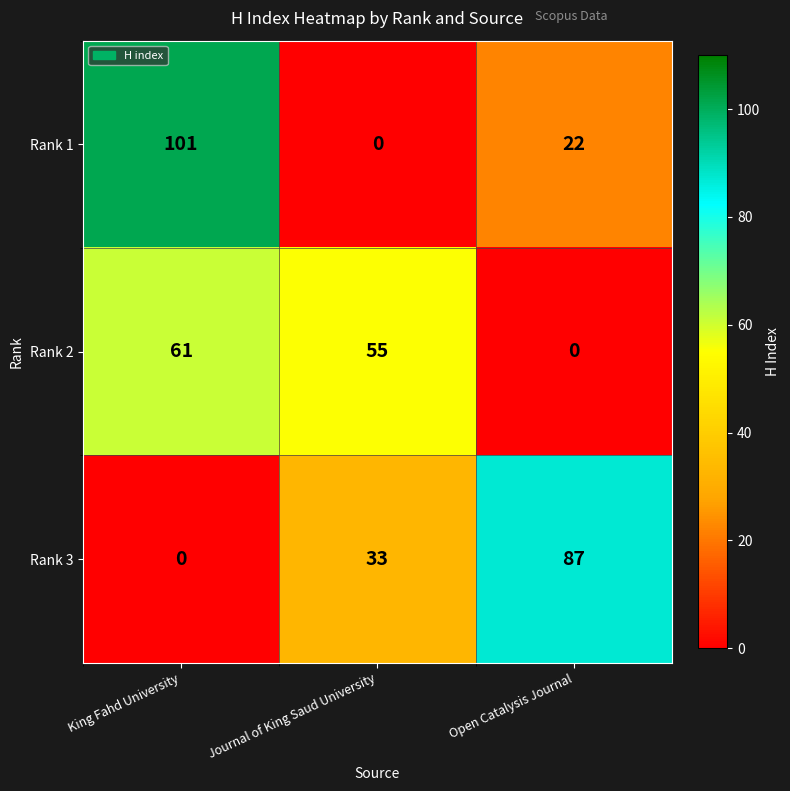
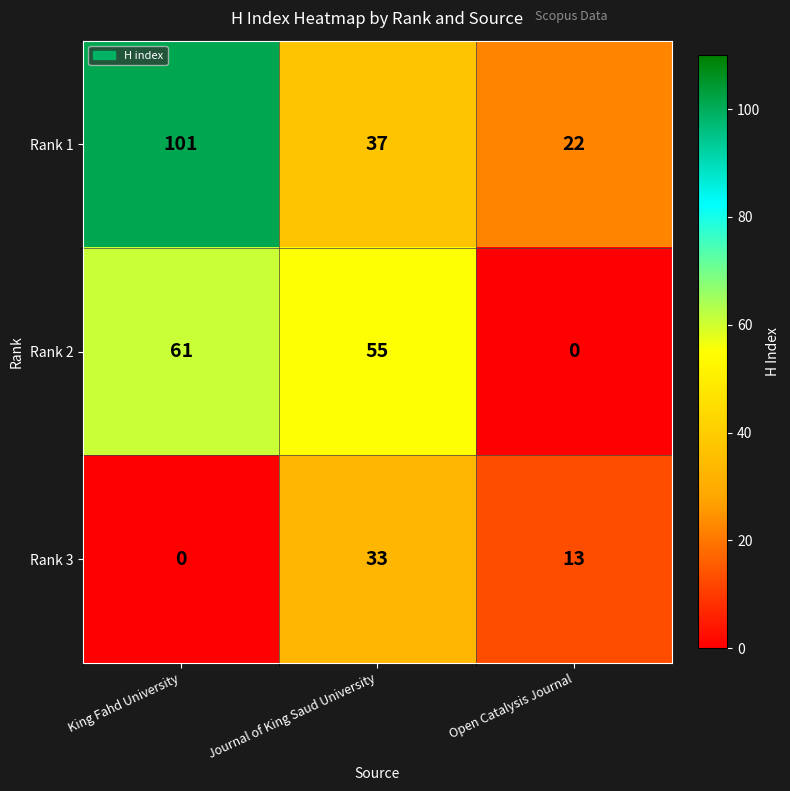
Rank 1, Journal of King Saud University: 0 -> 37
Rank 3, Open Catalysis Journal: 87 -> 13
